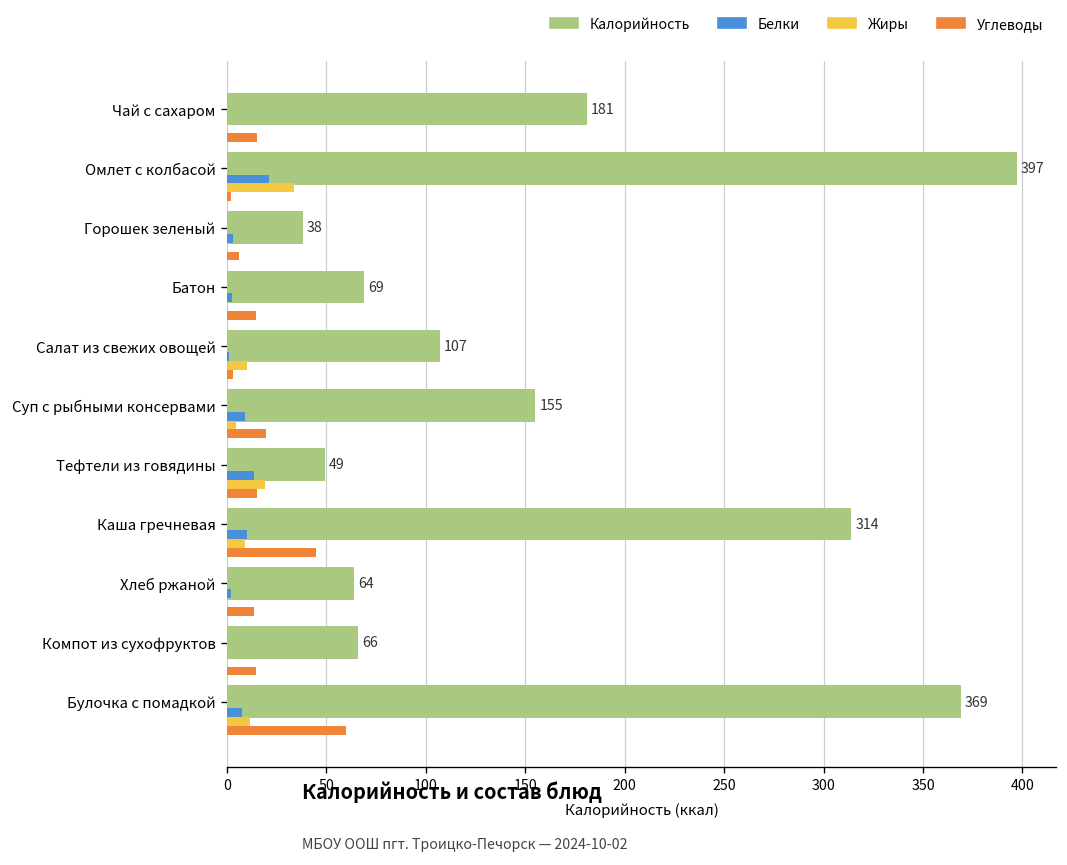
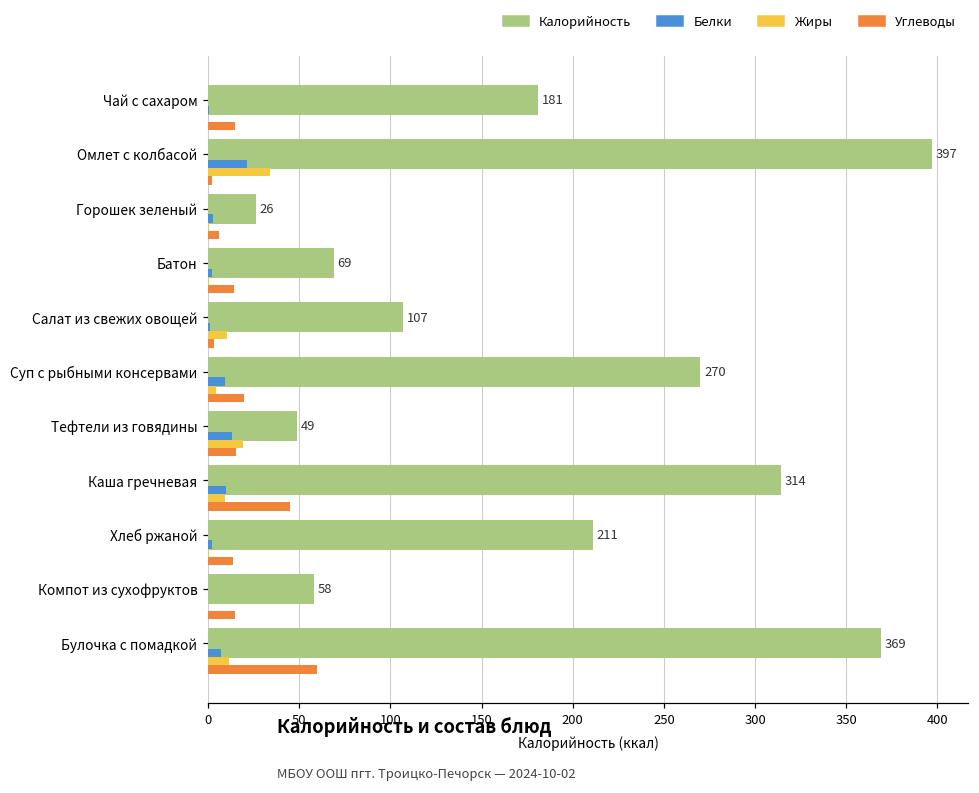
Калорийность, Горошек зеленый: 38 -> 26
Калорийность, Суп с рыбными консервами: 155 -> 270
Калорийность, Хлеб ржаной: 64 -> 211
Калорийность, Компот из сухофруктов: 66 -> 58
